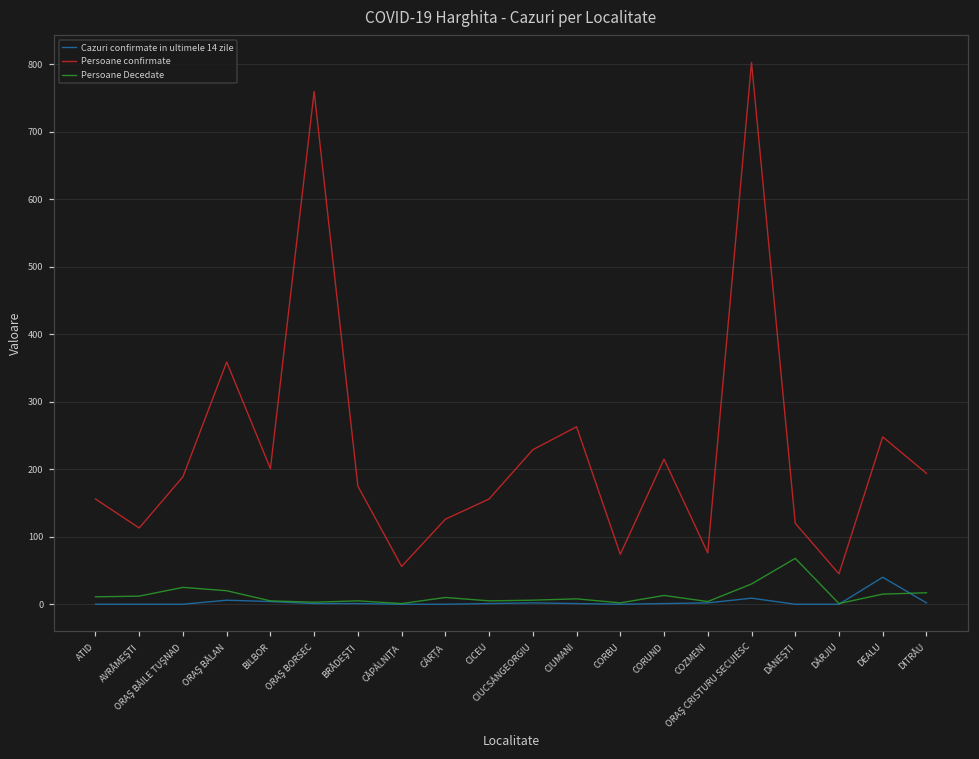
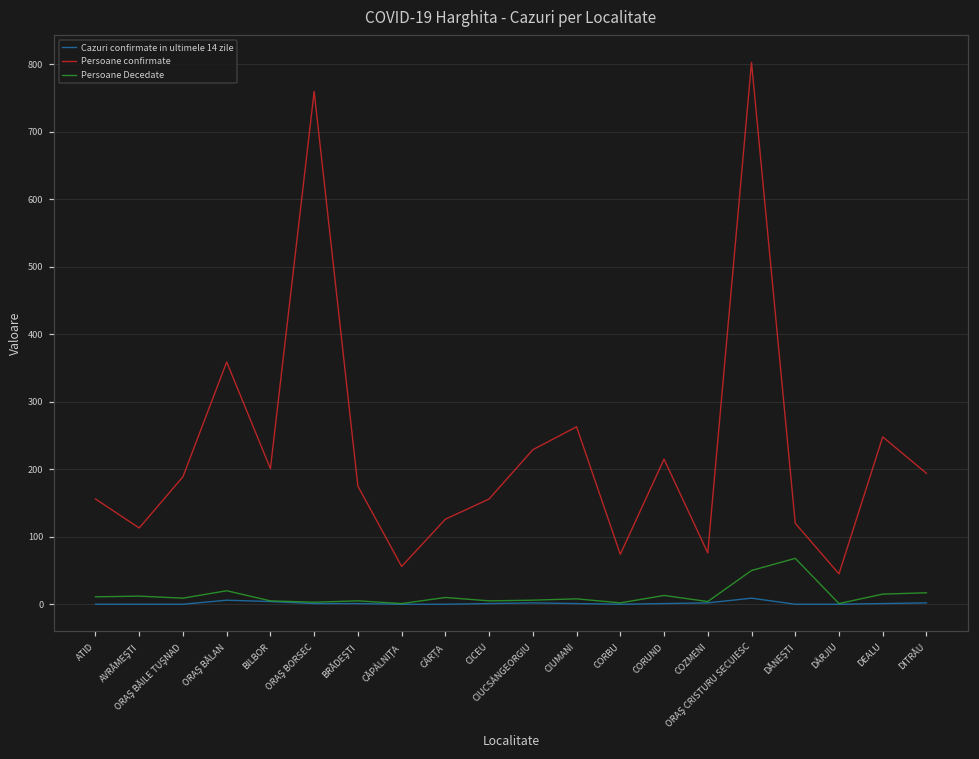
Persoane Decedate, ORAŞ BĂILE TUŞNAD: 30 -> 10
Persoane Decedate, ORAŞ CRISTURU SECUIESC: 30 -> 50
Cazuri confirmate in ultimele 14 zile, DEALU: 40 -> 0
